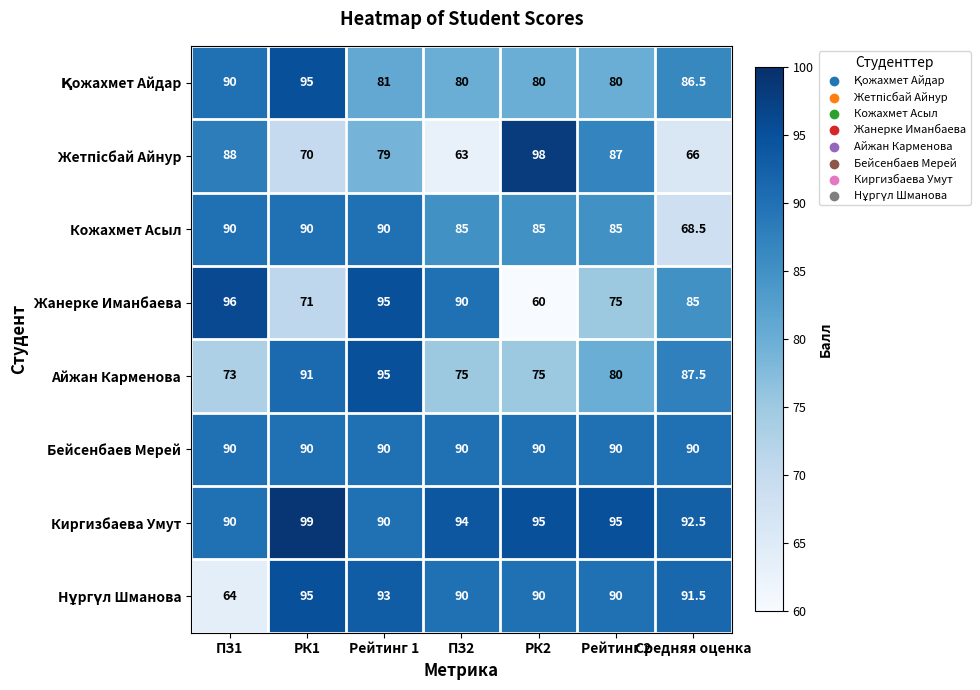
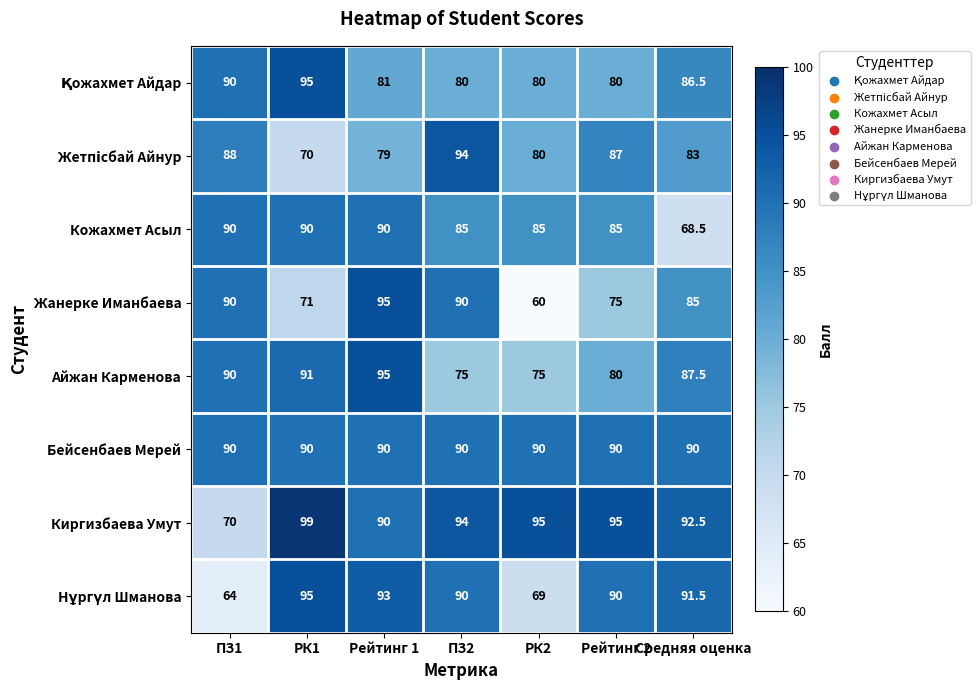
Жетпісбай Айнур, ПЗ2: 63 -> 94
Жетпісбай Айнур, РК2: 98 -> 80
Жетпісбай Айнур, Средняя оценка: 66 -> 83
Жанерке Иманбаева, ПЗ1: 96 -> 90
Айжан Карменова, ПЗ1: 73 -> 90
Киргизбаева Умут, ПЗ1: 90 -> 70
Нұргүл Шманова, РК2: 90 -> 69
